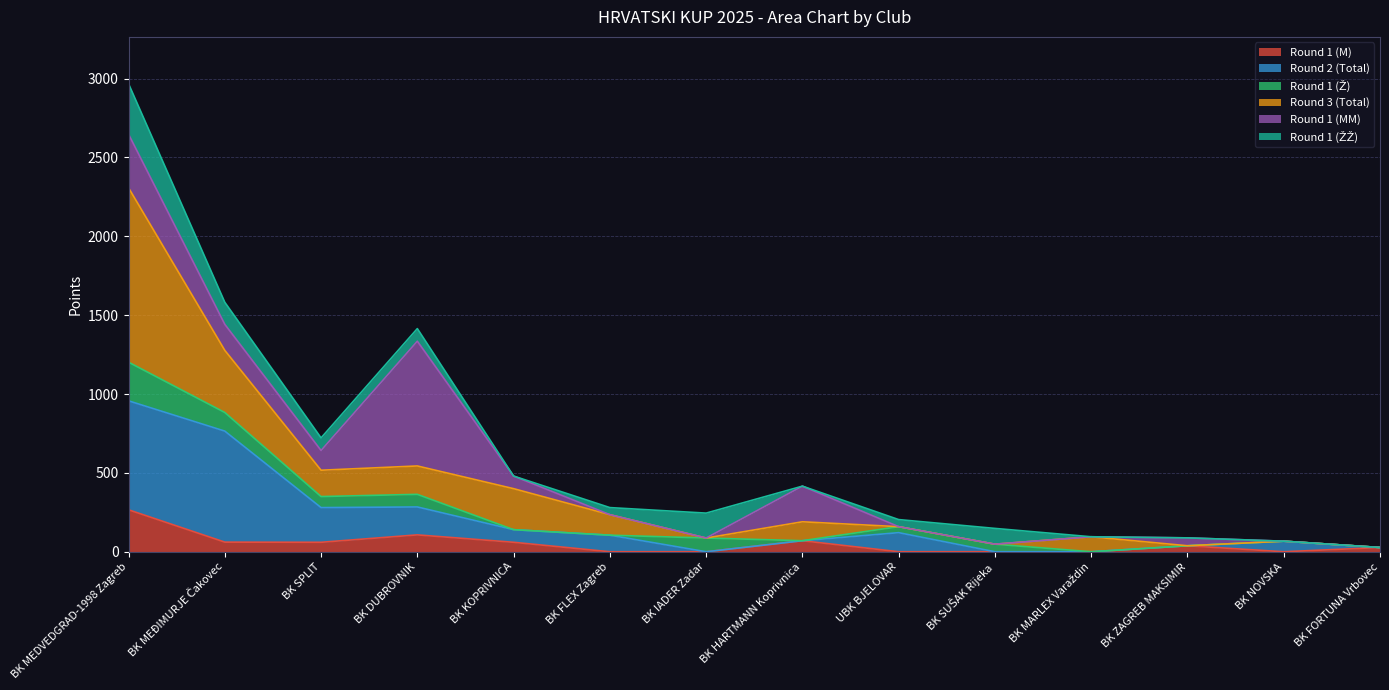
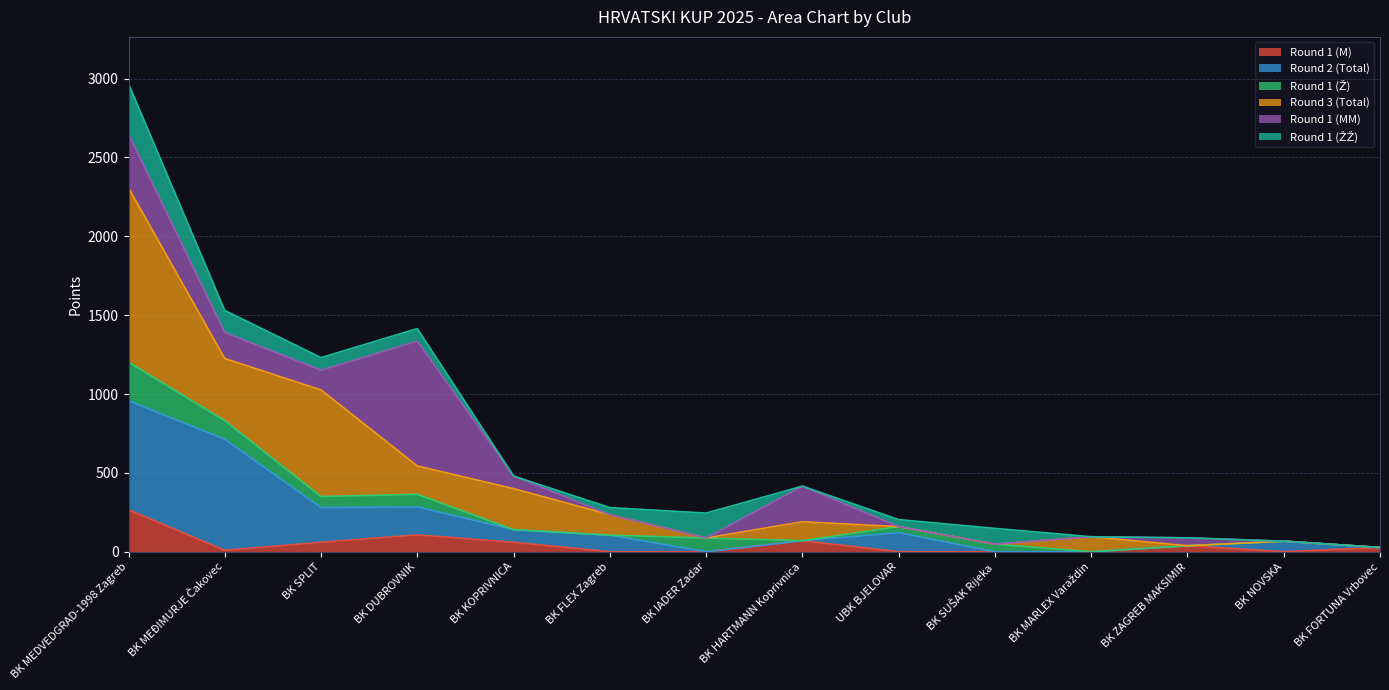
Round 1 (M), BK MEĐIMURJE Čakovec: 60 -> 10
Round 3 (Total), BK SPLIT: 170 -> 680
